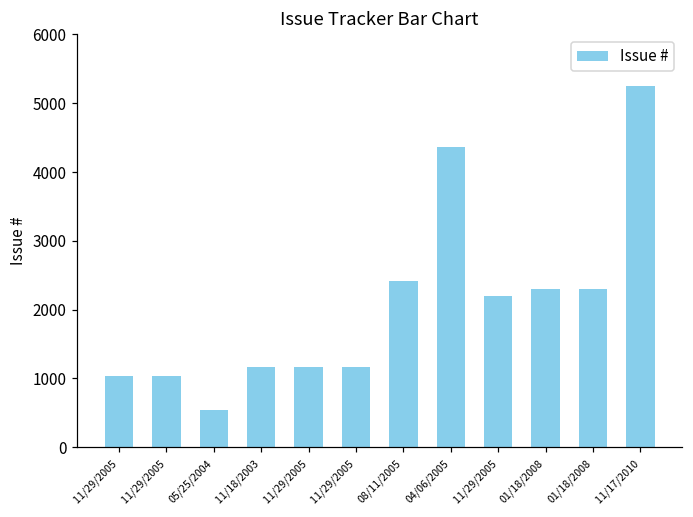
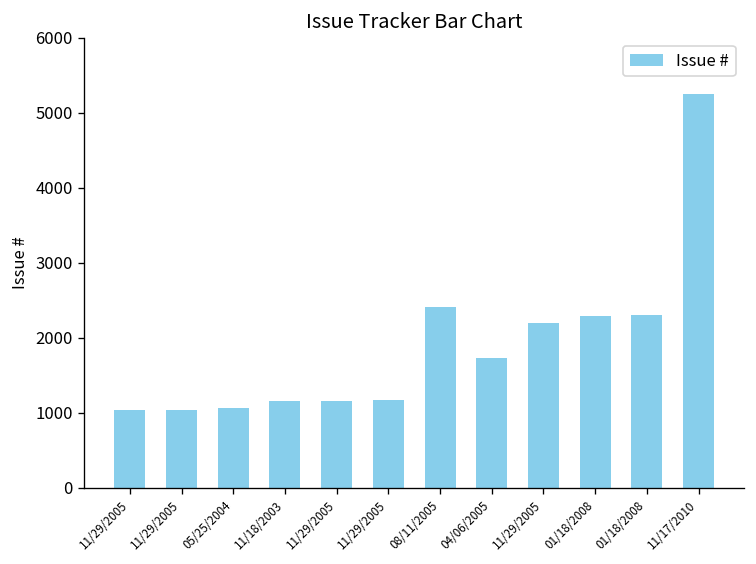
05/25/2004: 500 -> 1100
04/06/2005: 4400 -> 1700
